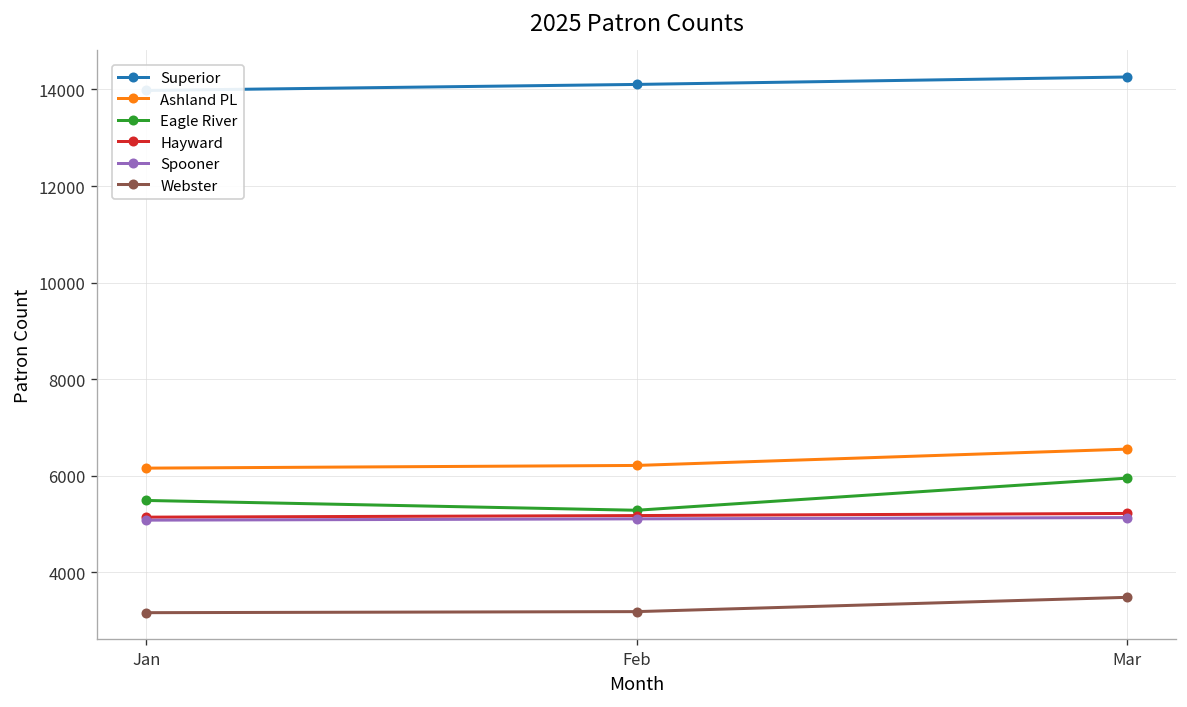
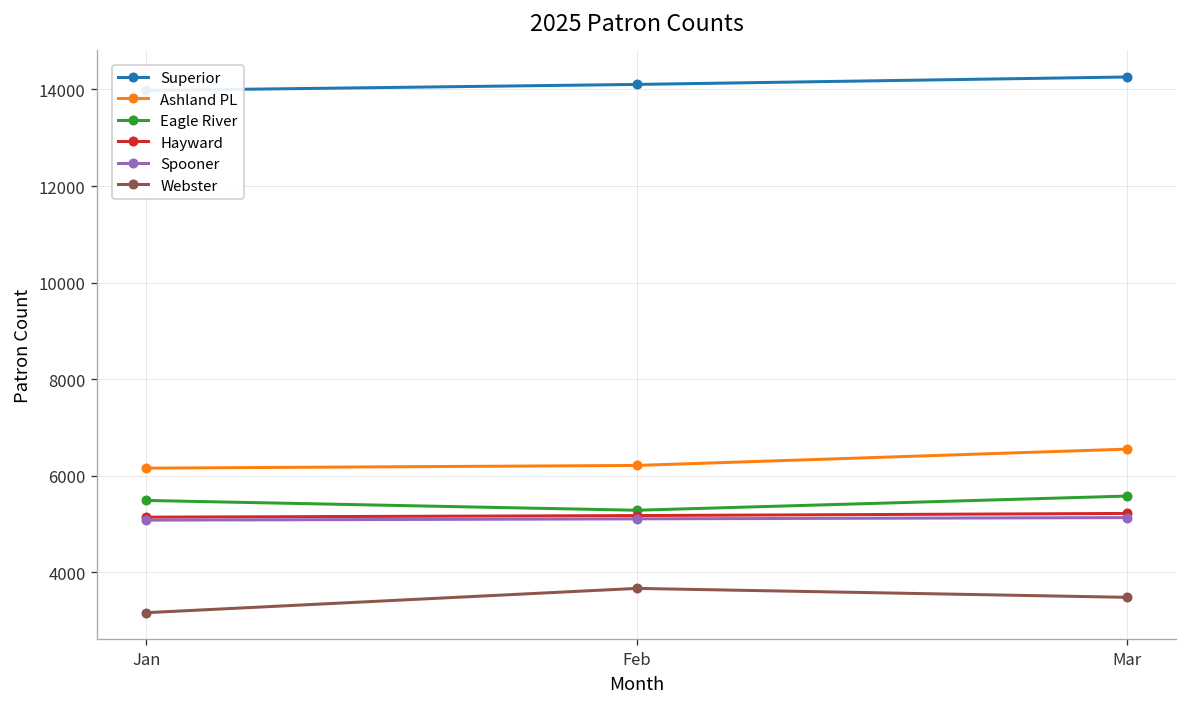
Webster, Feb: 3200 -> 3700
Eagle River, Mar: 6000 -> 5600
